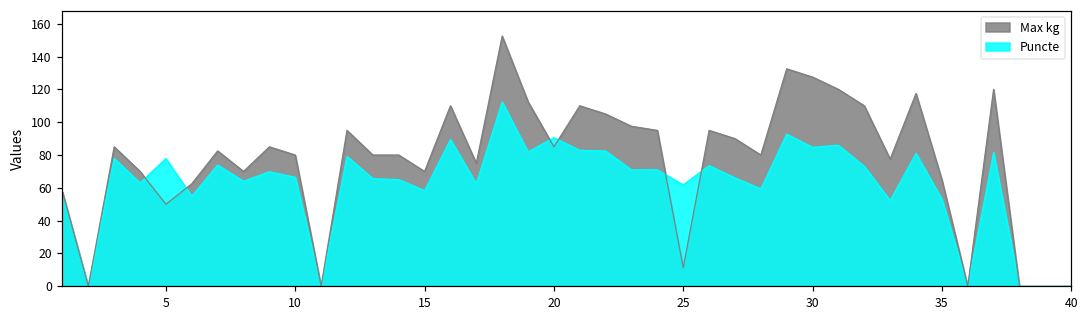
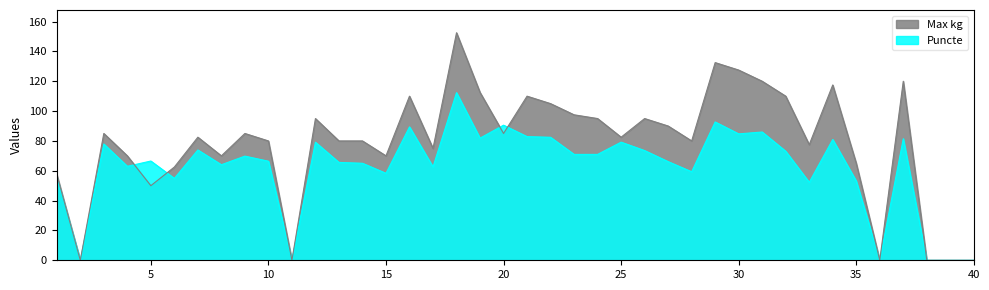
Puncte, 5: 78 -> 67
Max kg, 25: 11 -> 83
Puncte, 25: 62 -> 79
